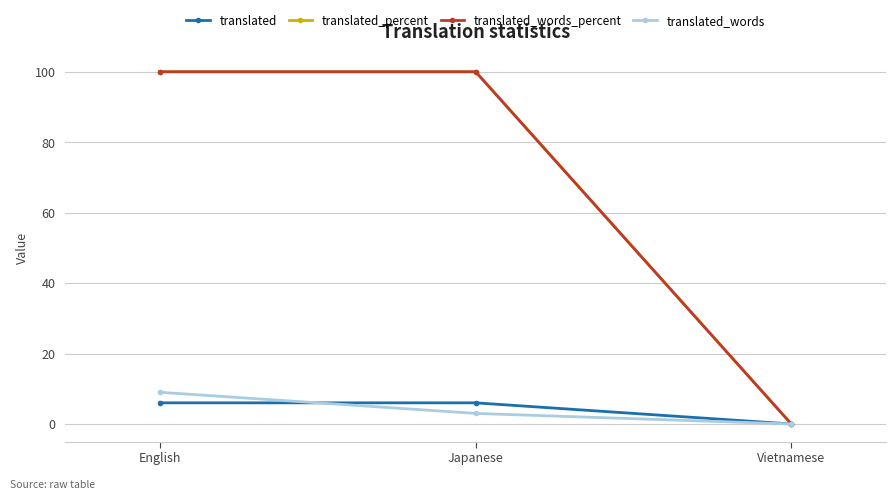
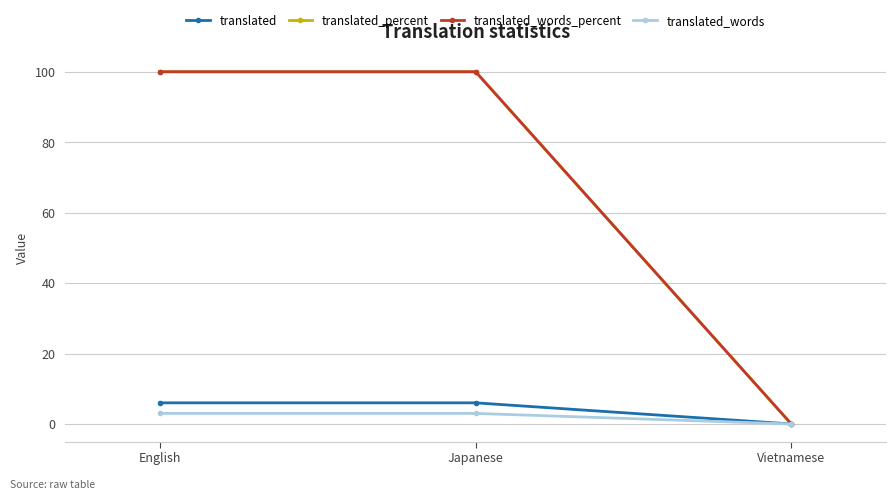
translated_words, English: 9 -> 3
